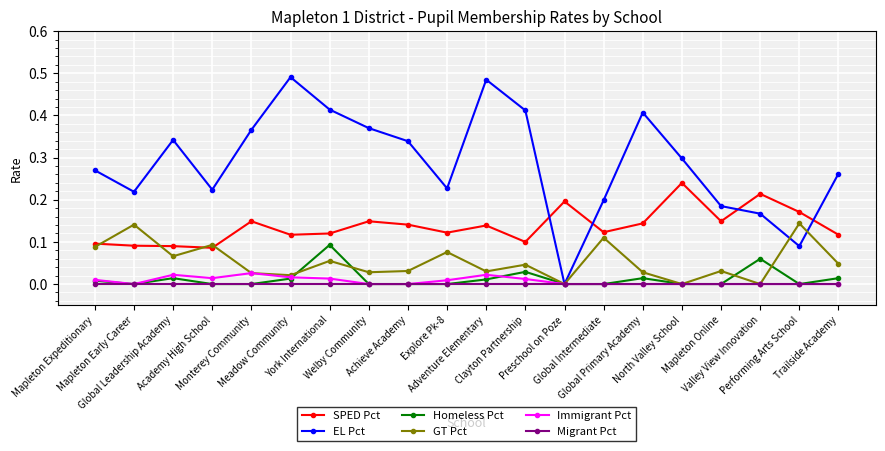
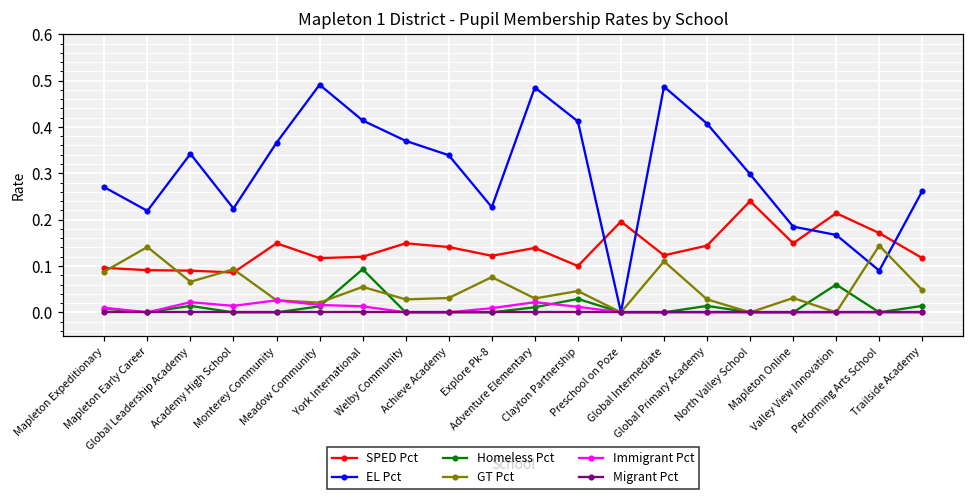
EL Pct, Global Intermediate: 0.20 -> 0.49
